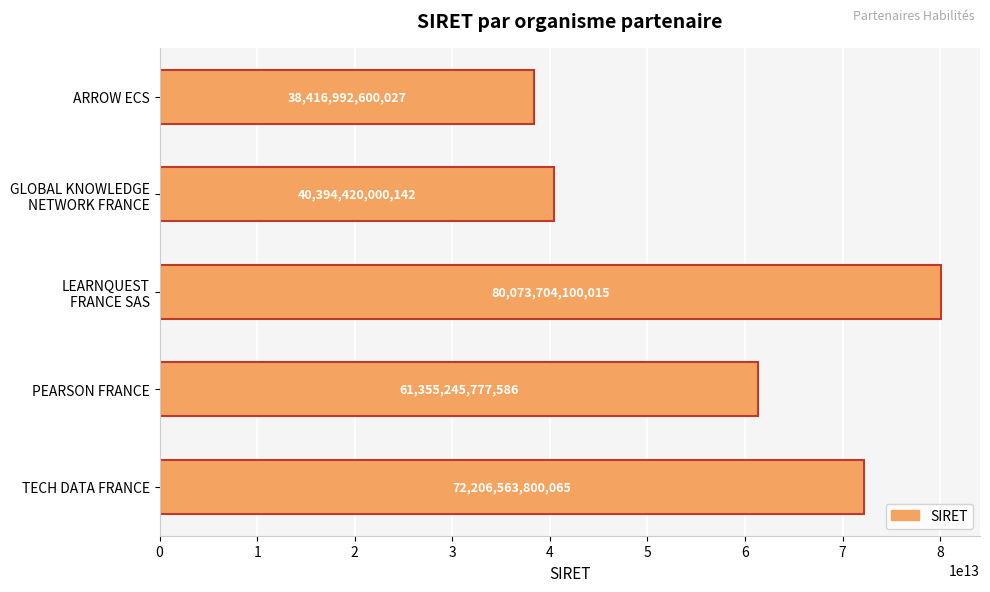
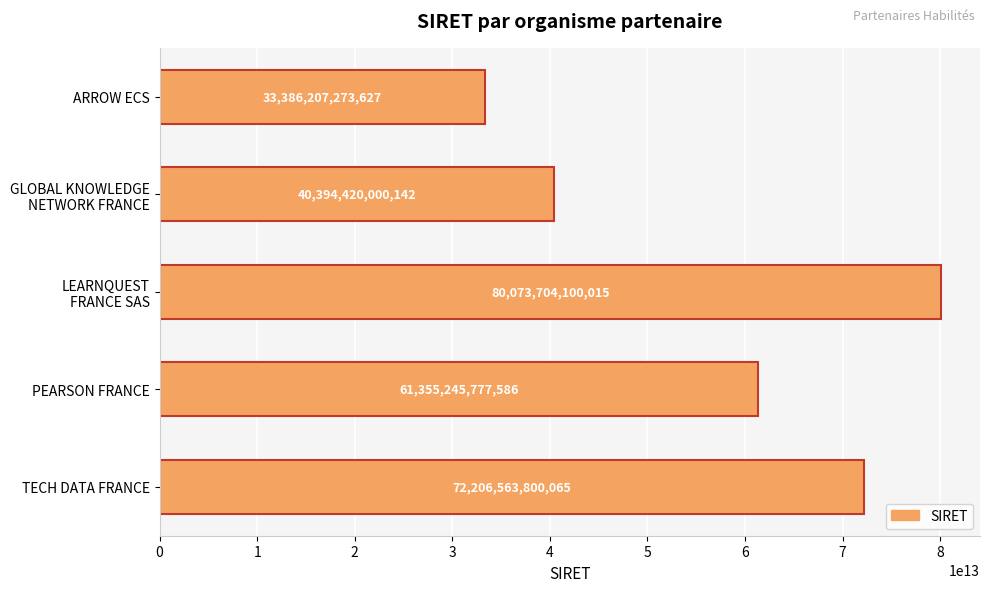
ARROW ECS: 38,416,992,600,027 -> 33,386,207,273,627
